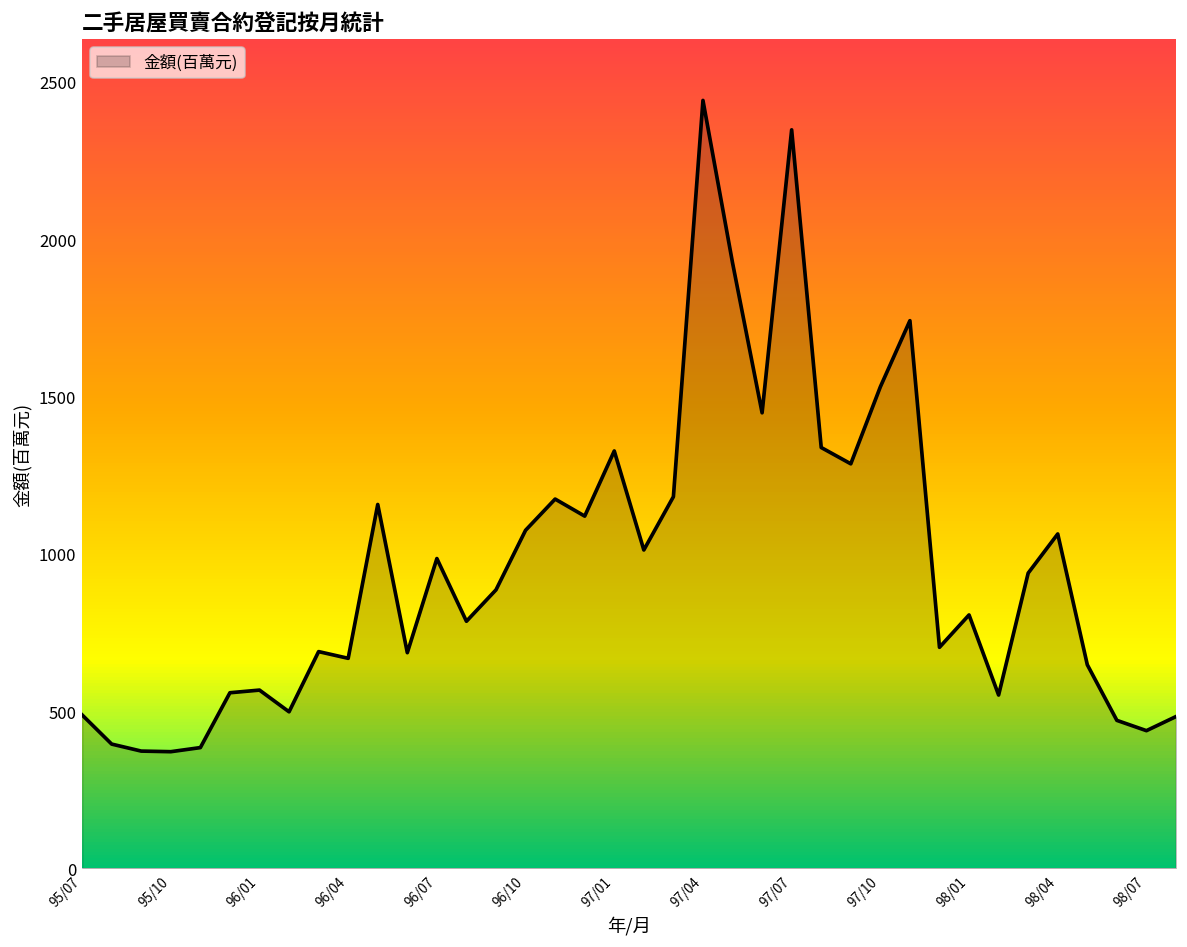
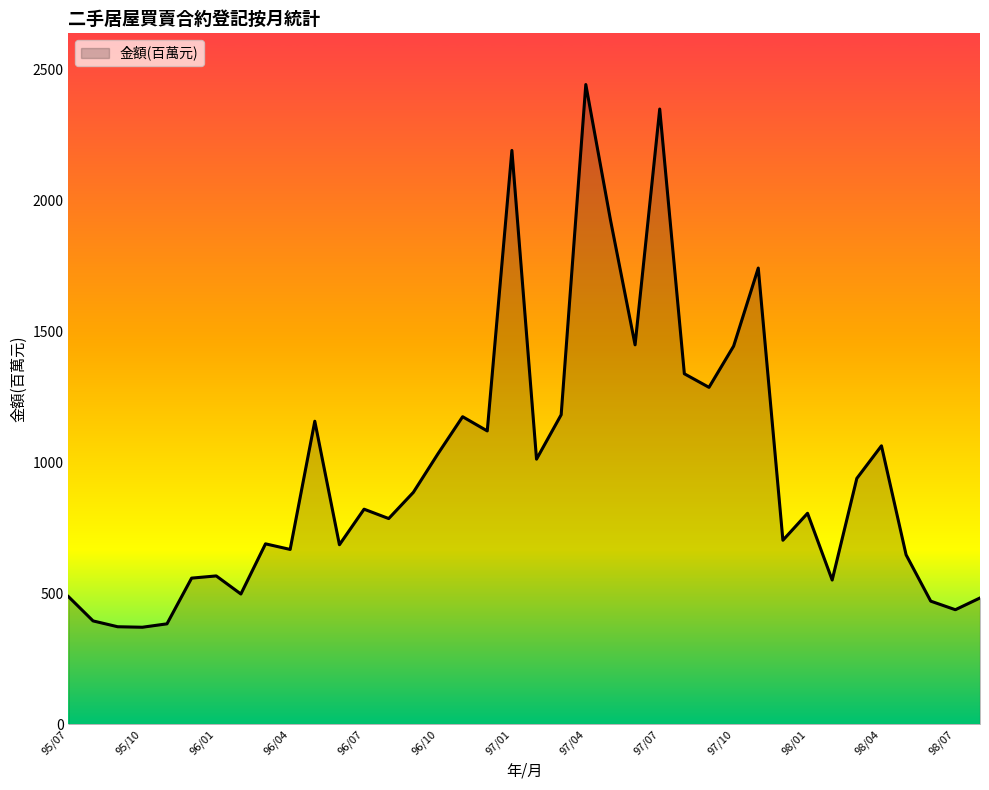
96/07: 980 -> 820
96/10: 1070 -> 1030
97/01: 1330 -> 2190
97/10: 1530 -> 1440
